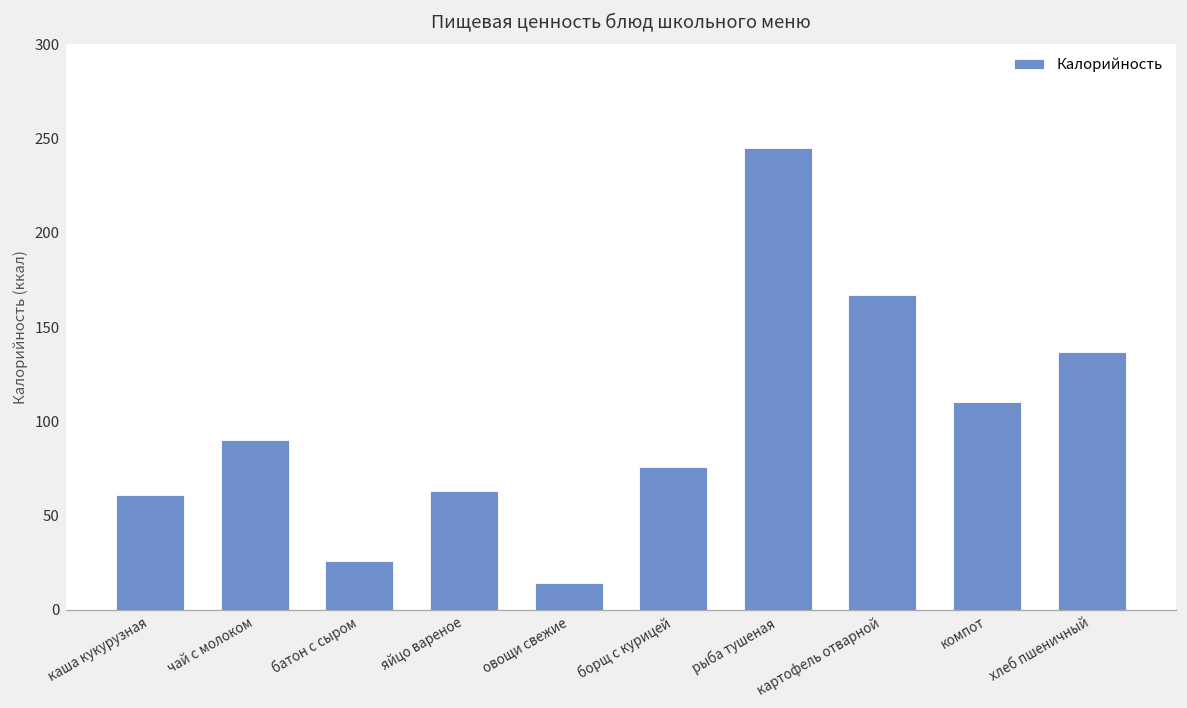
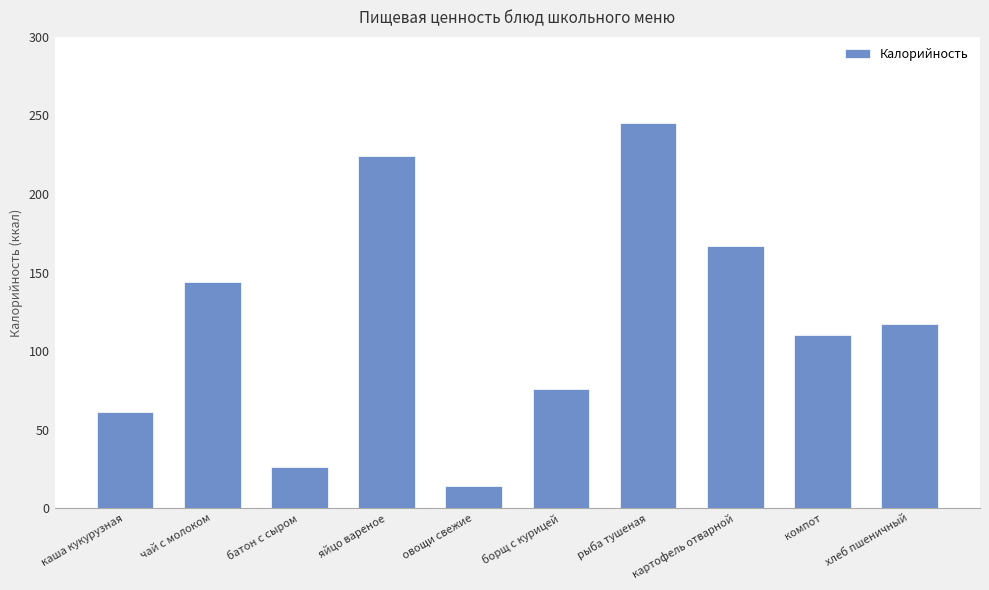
чай с молоком: 90 -> 144
яйцо вареное: 63 -> 224
хлеб пшеничный: 137 -> 117
